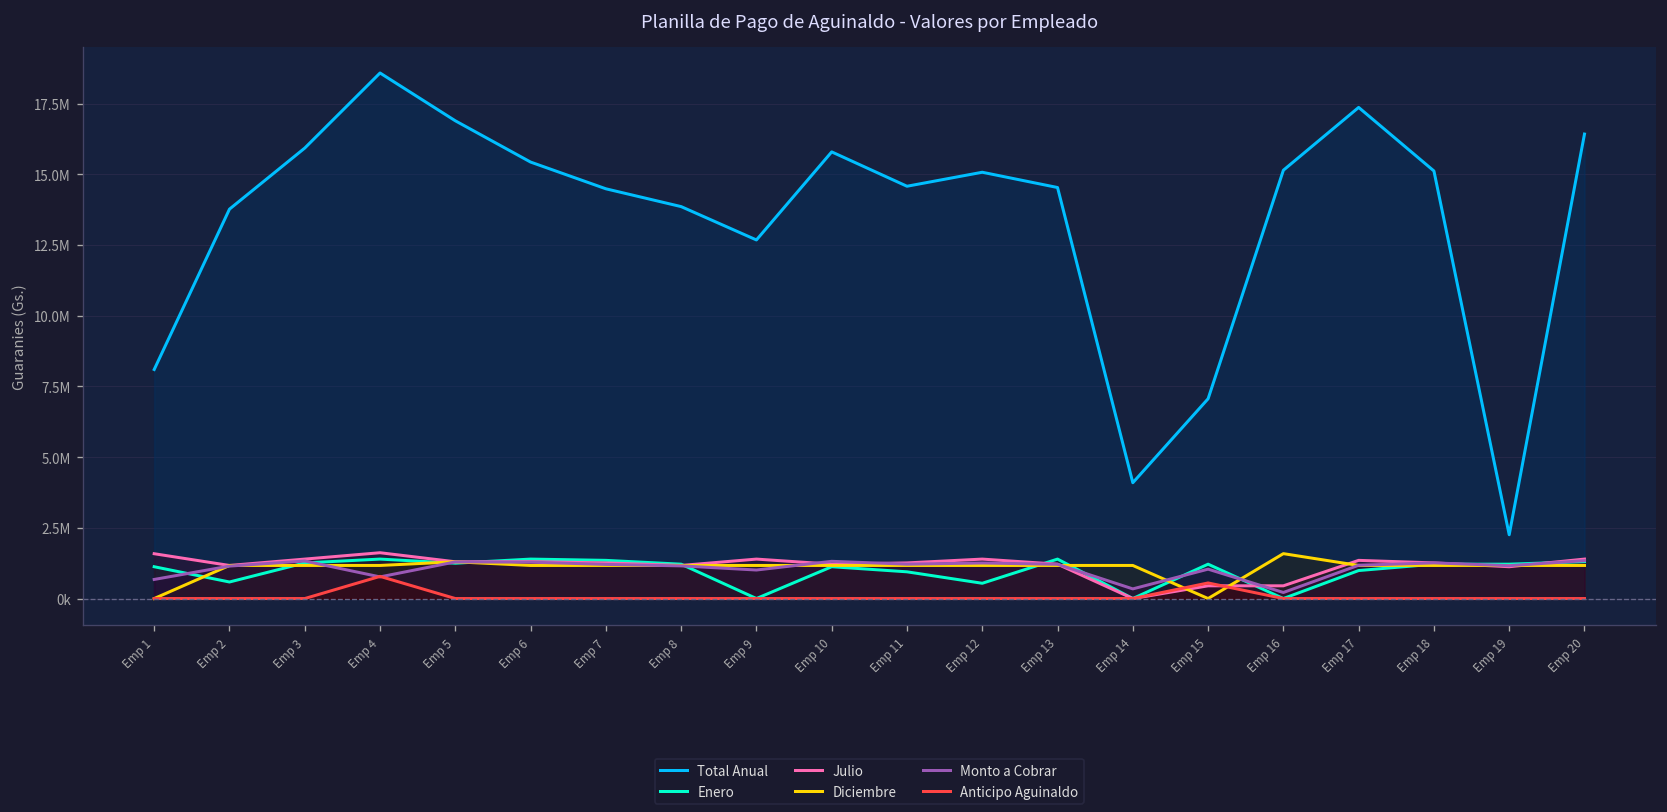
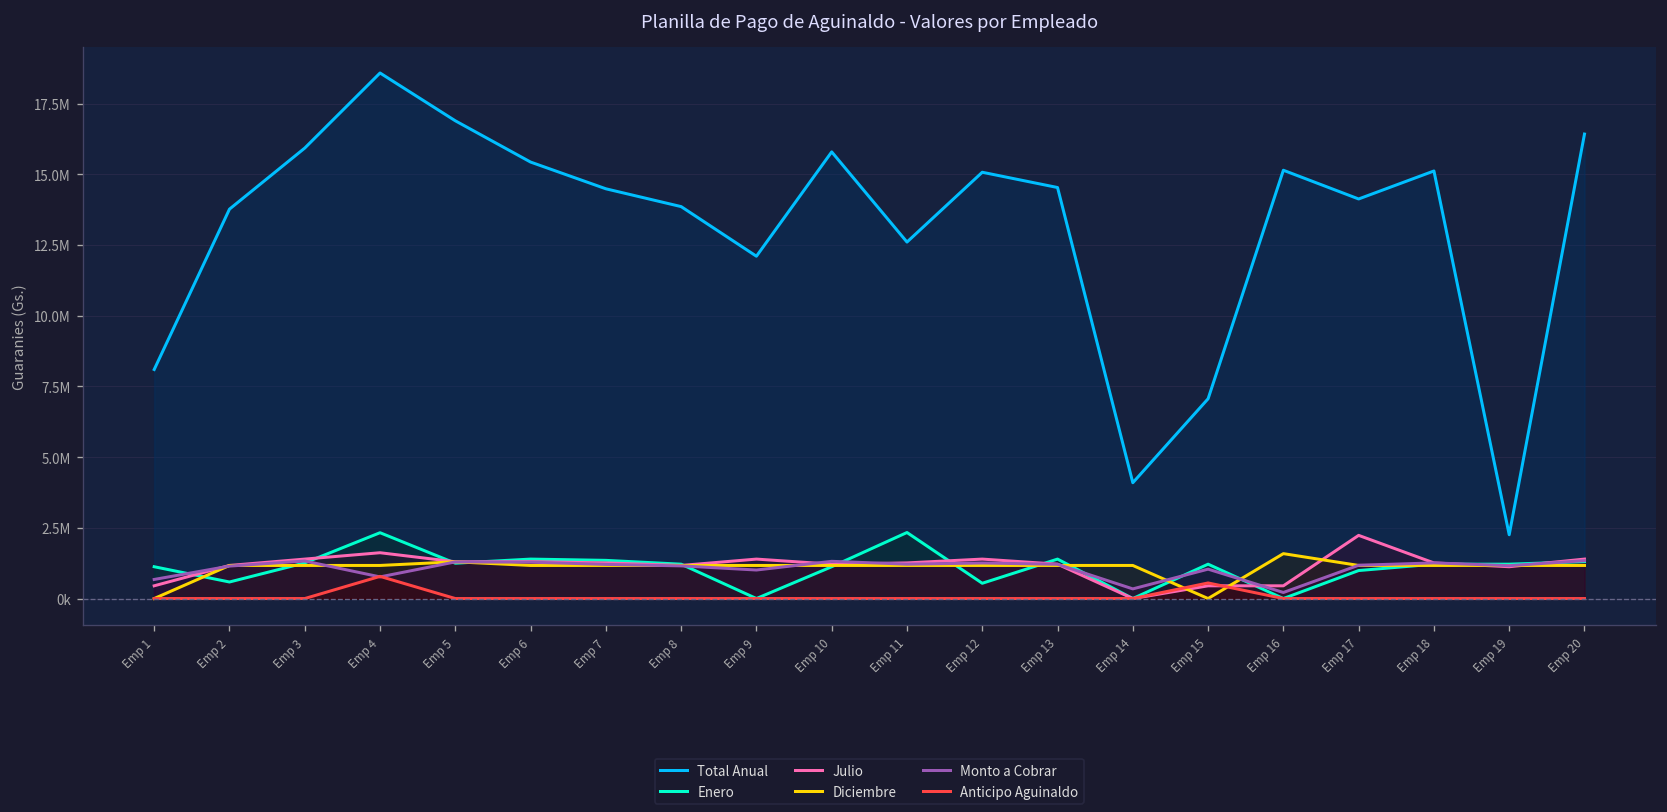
Julio, Emp 1: 1600000 -> 500000
Enero, Emp 4: 1400000 -> 2300000
Total Anual, Emp 9: 12700000 -> 12100000
Total Anual, Emp 11: 14600000 -> 12600000
Enero, Emp 11: 900000 -> 2300000
Total Anual, Emp 17: 17400000 -> 14100000
Julio, Emp 17: 1400000 -> 2200000
